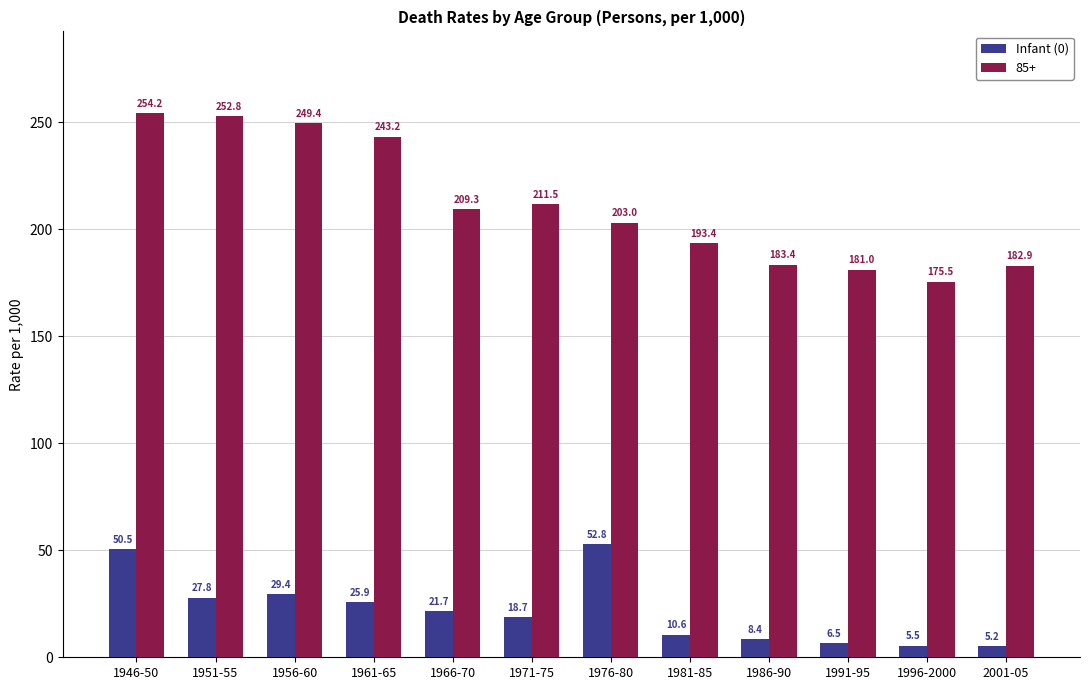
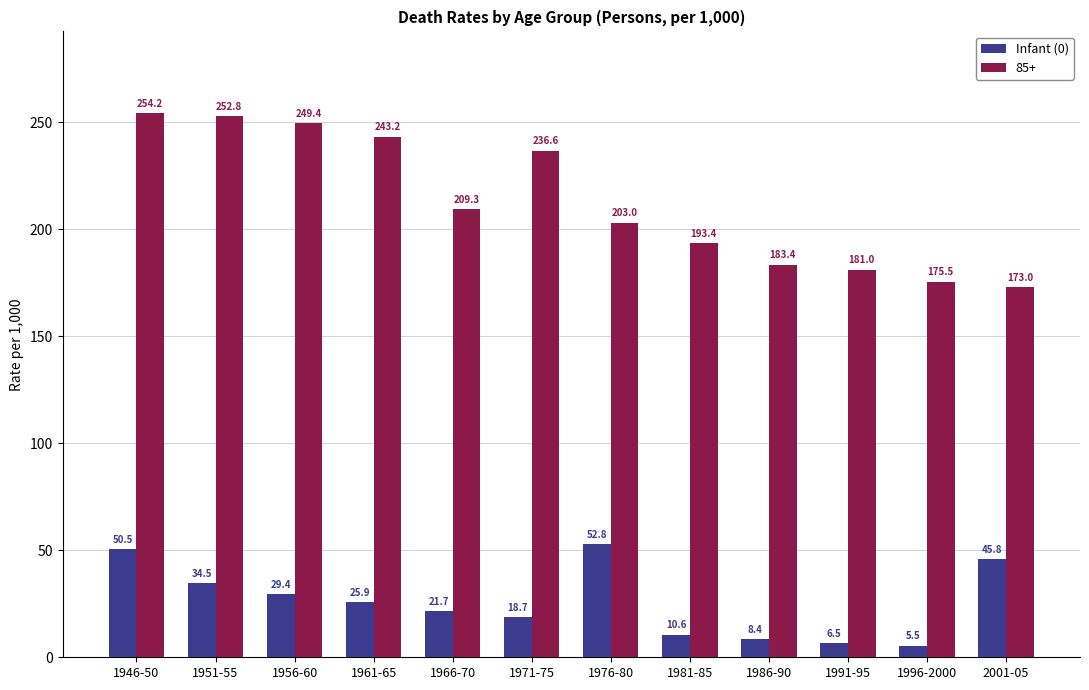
Infant (0), 1951-55: 27.8 -> 34.5
85+, 1971-75: 211.5 -> 236.6
Infant (0), 2001-05: 5.2 -> 45.8
85+, 2001-05: 182.9 -> 173.0
